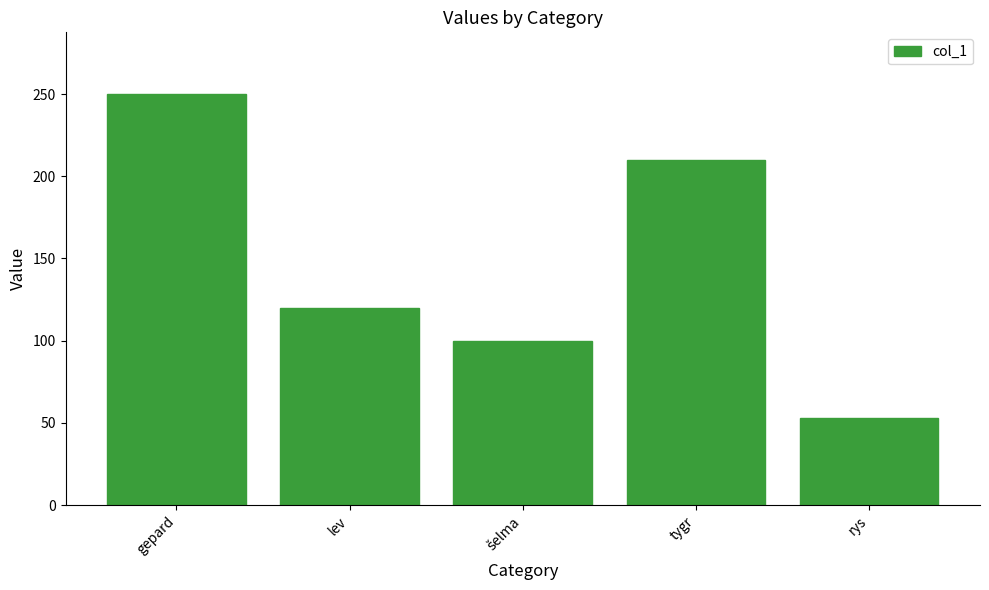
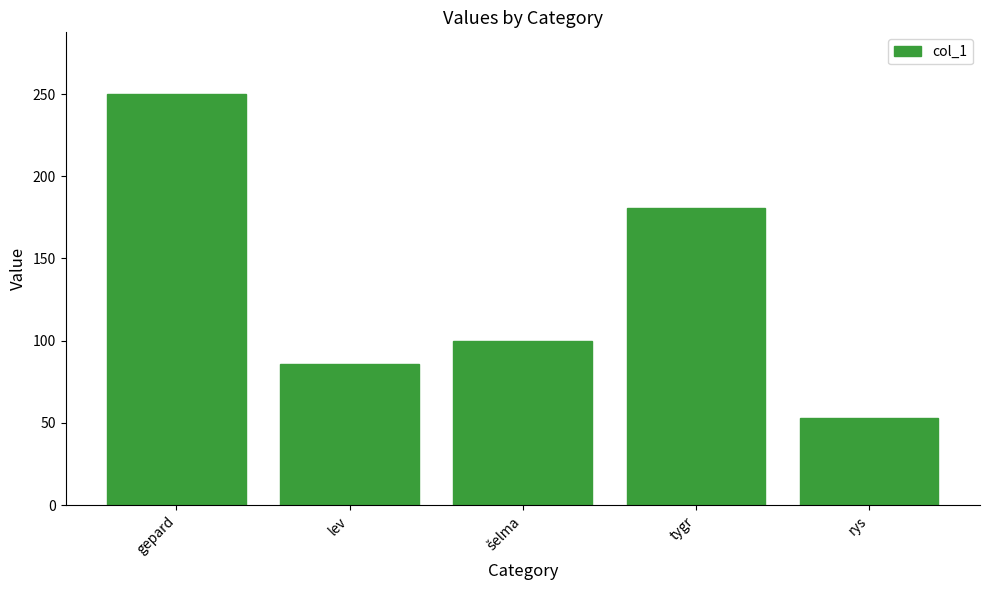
lev: 120 -> 86
tygr: 210 -> 181
